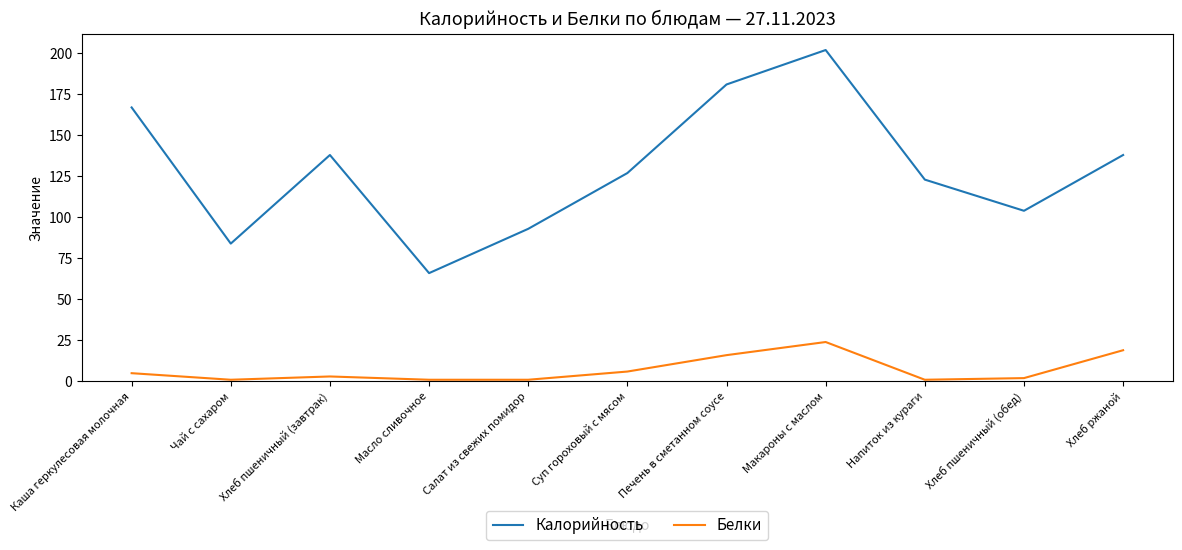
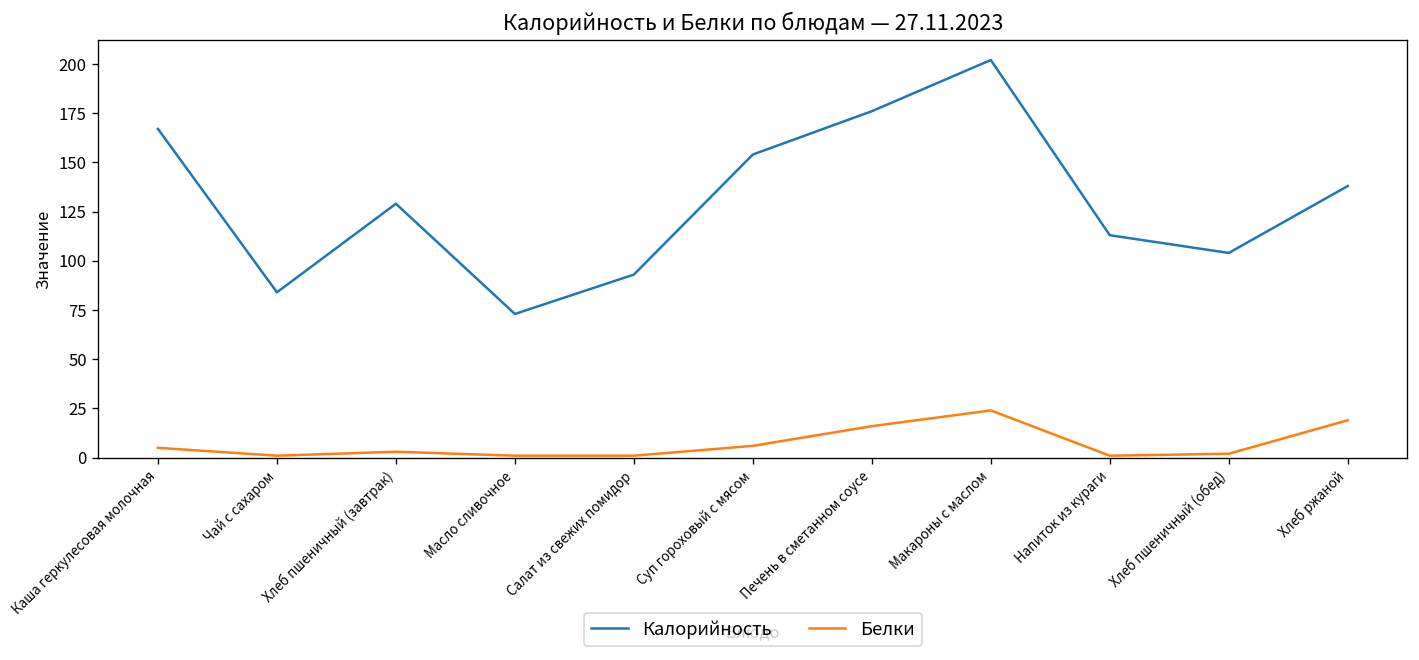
Калорийность, Хлеб пшеничный (завтрак): 138 -> 129
Калорийность, Масло сливочное: 66 -> 73
Калорийность, Суп гороховый с мясом: 127 -> 154
Калорийность, Печень в сметанном соусе: 181 -> 176
Калорийность, Напиток из кураги: 123 -> 113
